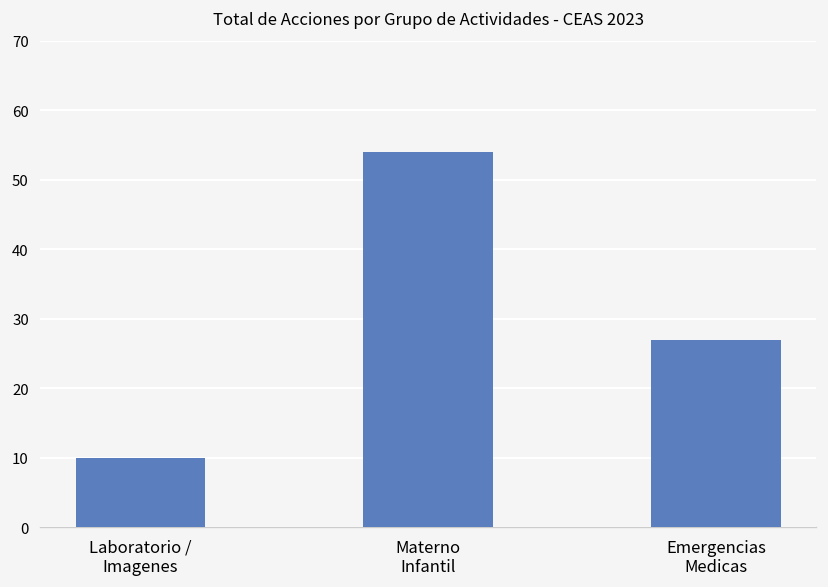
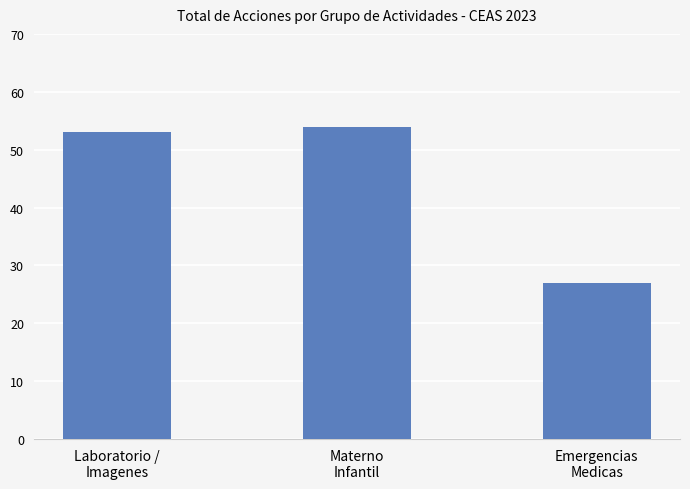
Laboratorio / Imagenes: 10 -> 53
